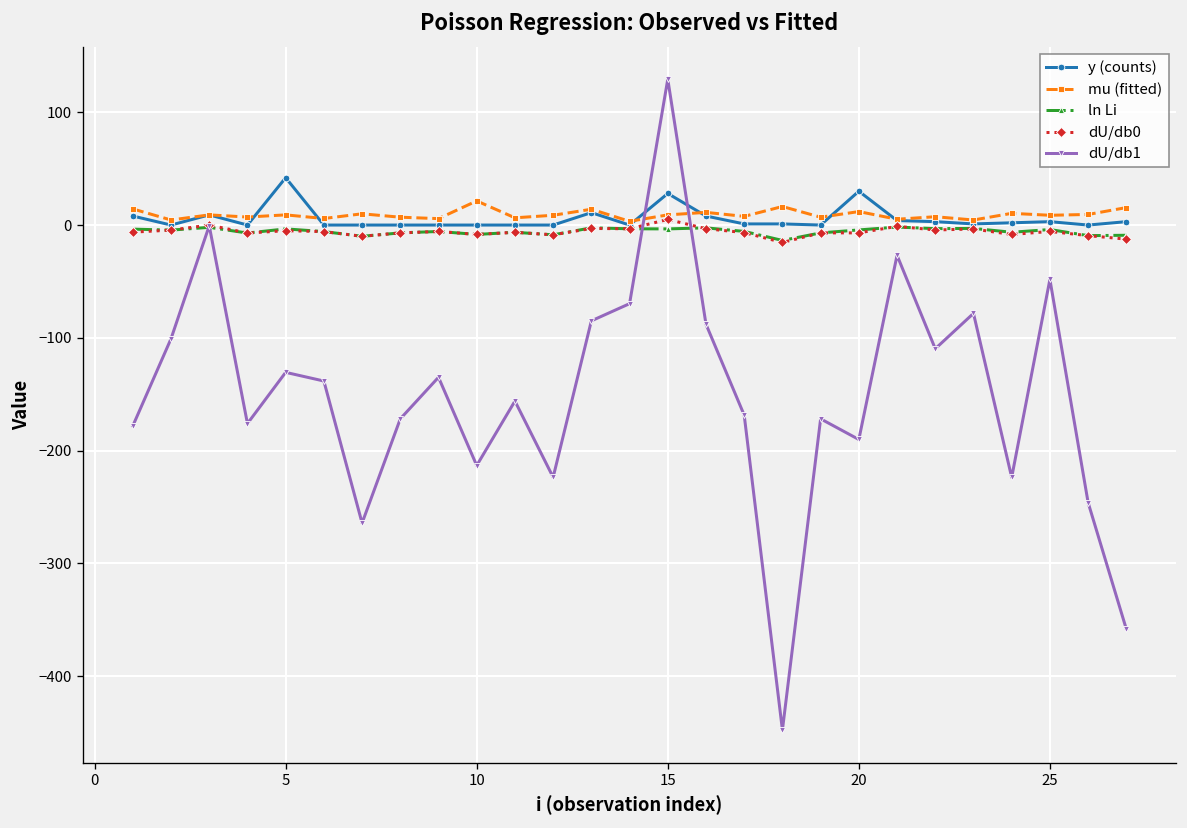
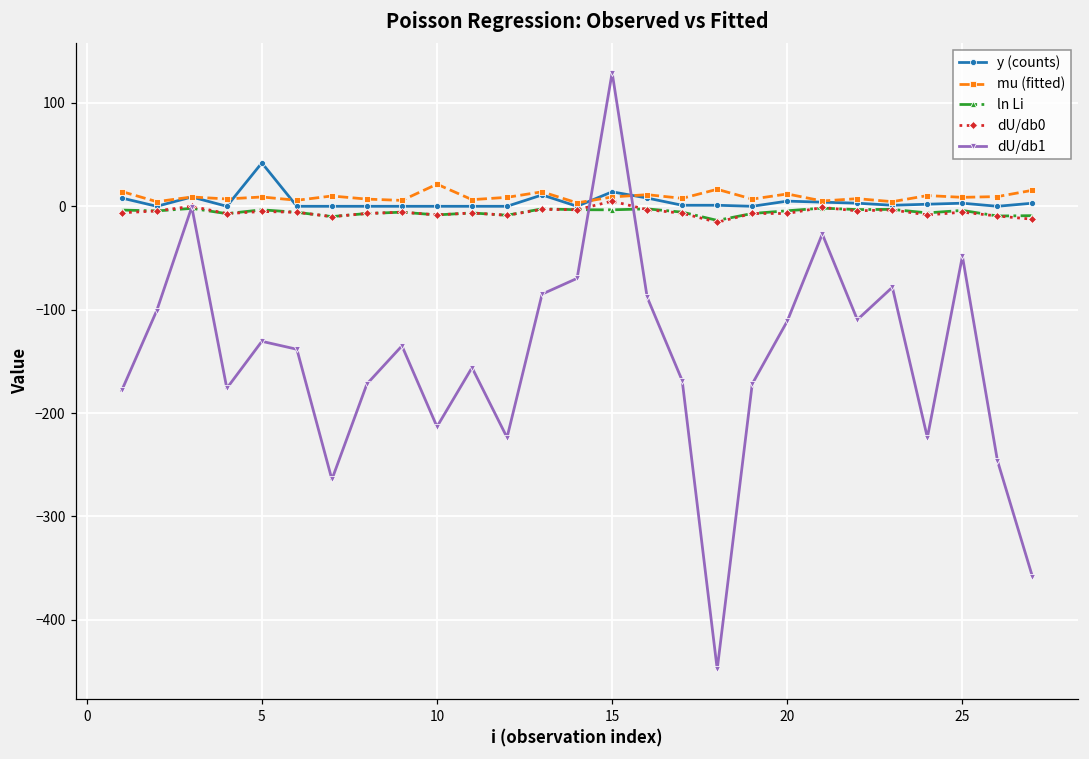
y (counts), 15: 30 -> 10
y (counts), 20: 30 -> 10
dU/db1, 20: -190 -> -110
